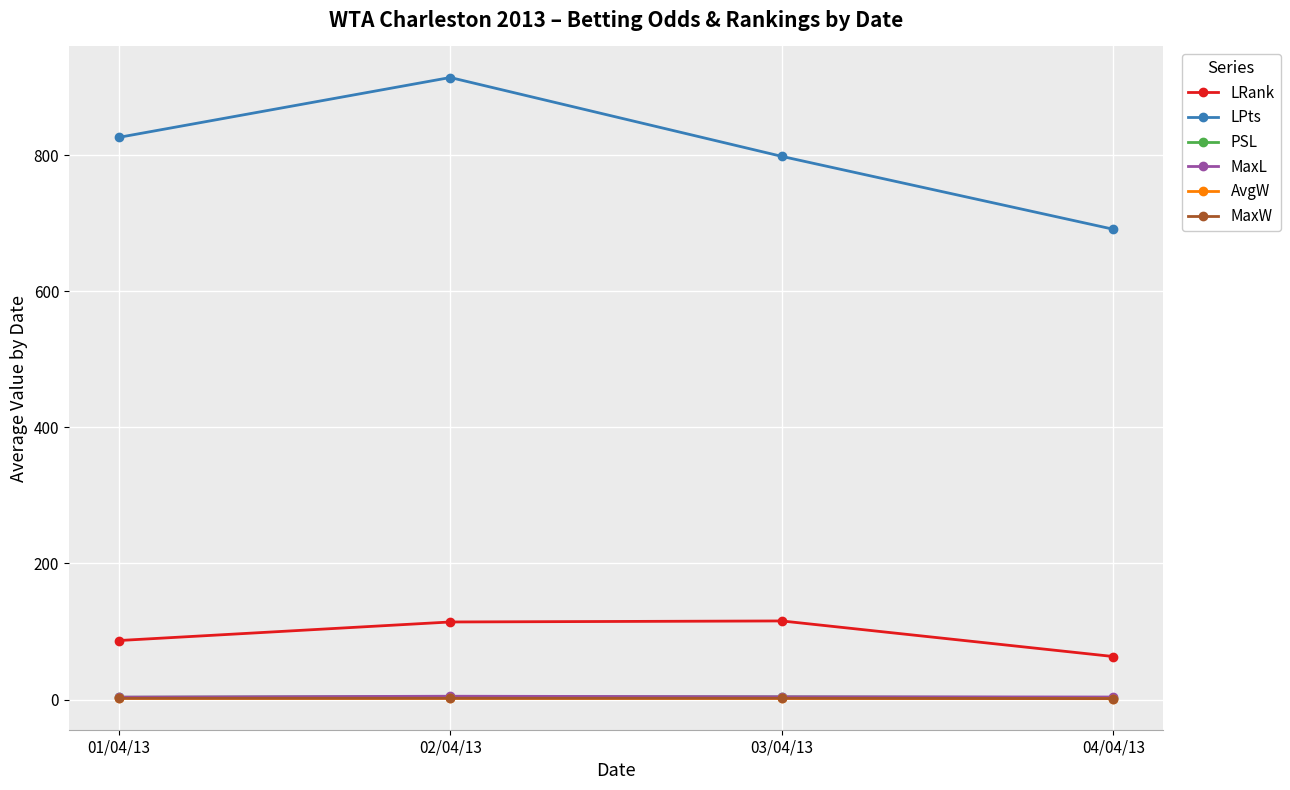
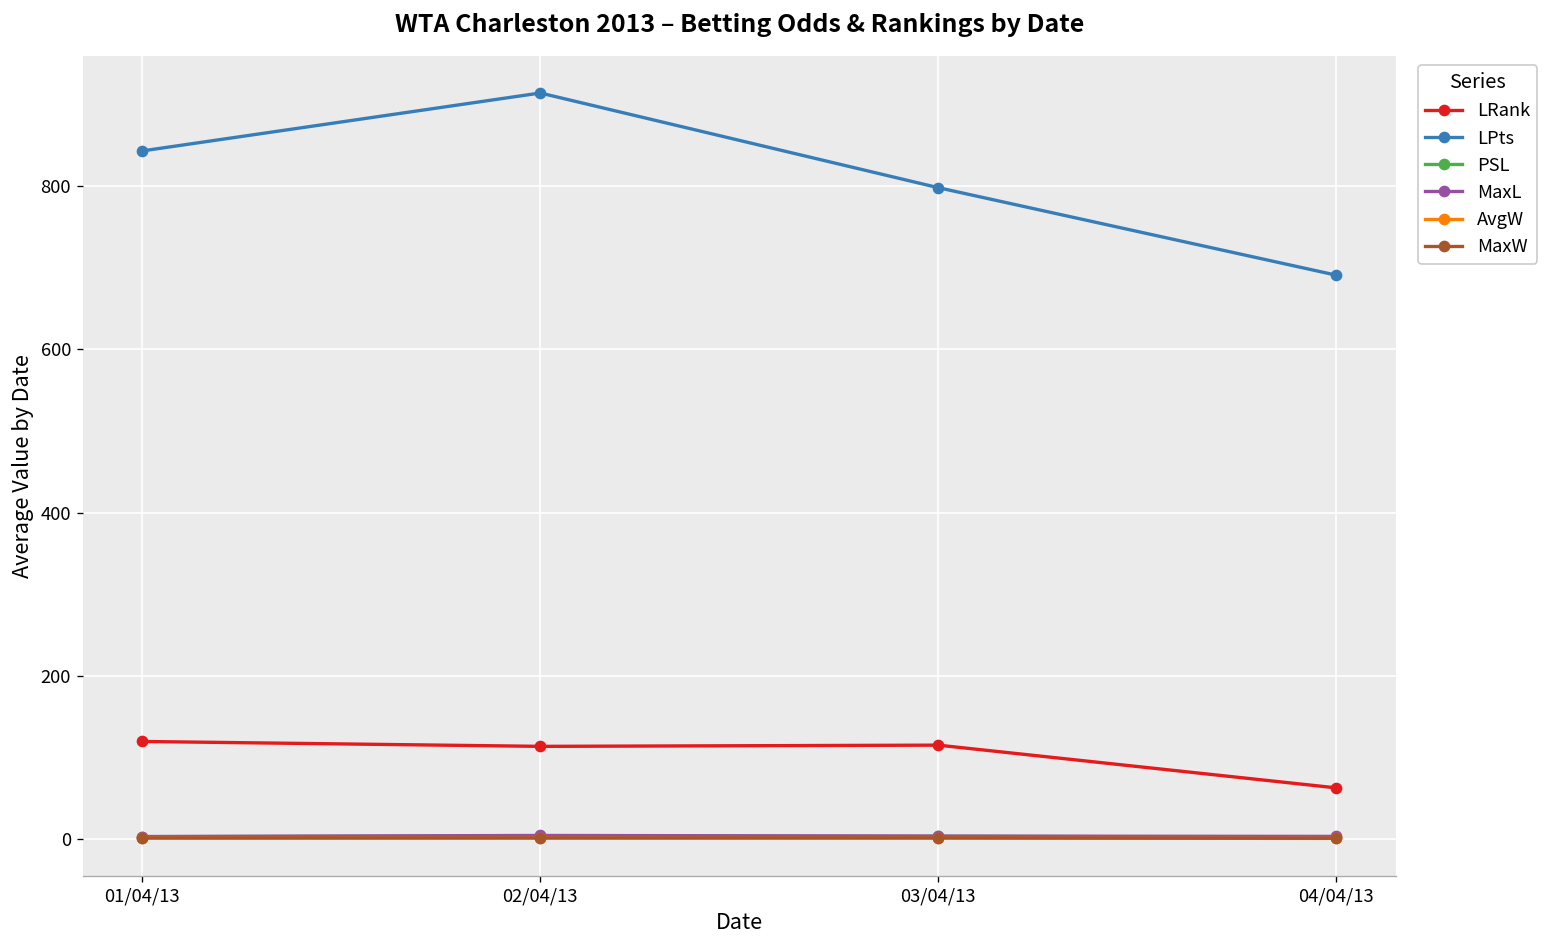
LRank, 01/04/13: 90 -> 120
LPts, 01/04/13: 830 -> 840
